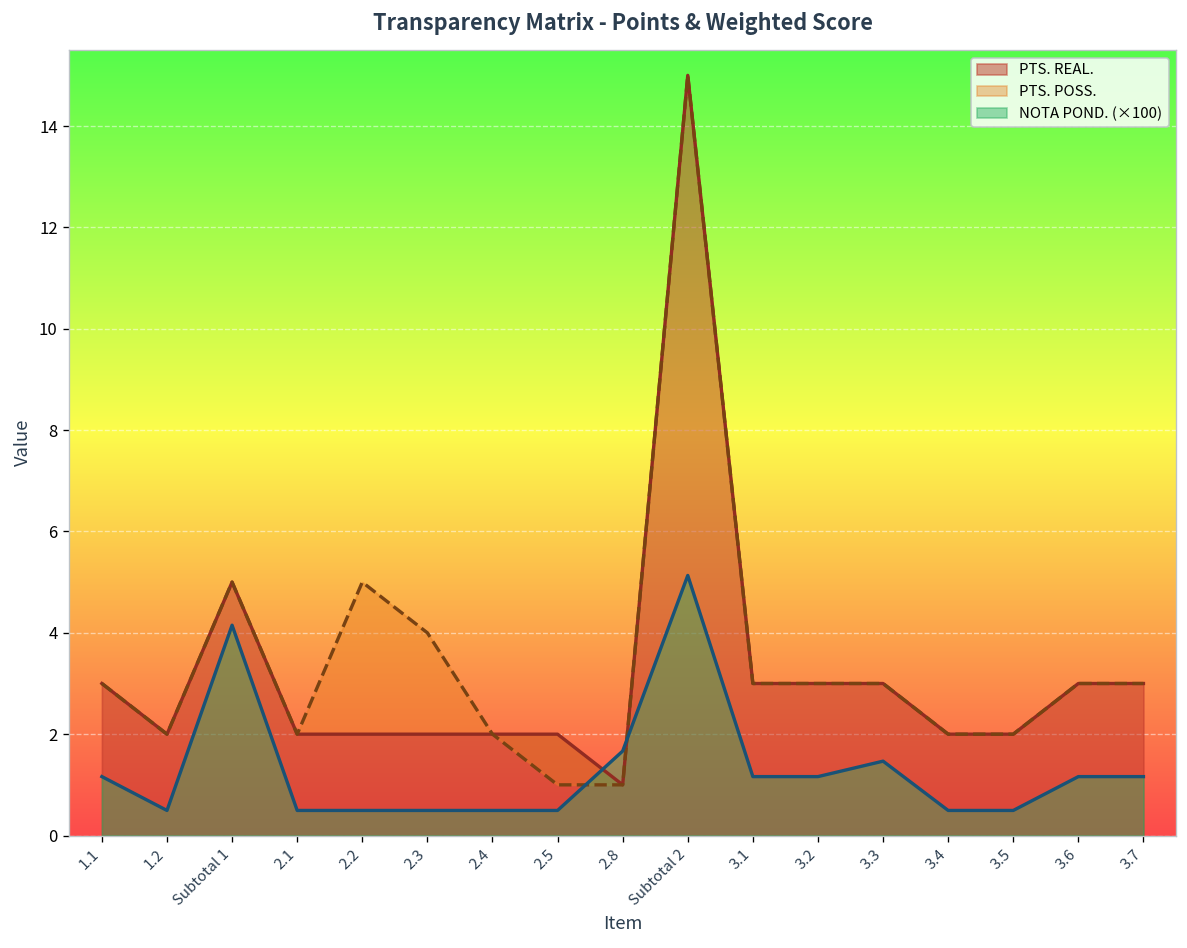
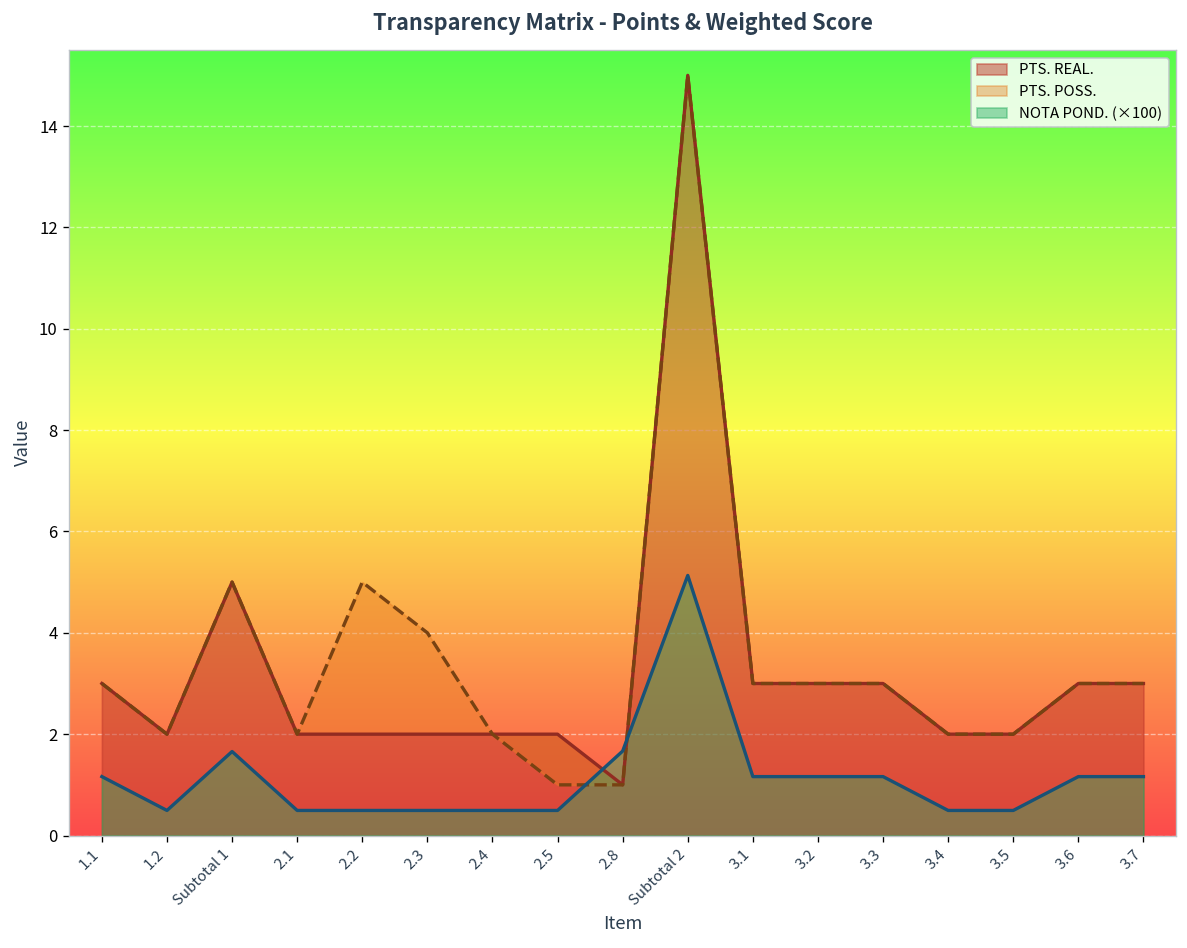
NOTA POND. (×100), Subtotal 1: 4.2 -> 1.7
NOTA POND. (×100), 3.3: 1.5 -> 1.2
